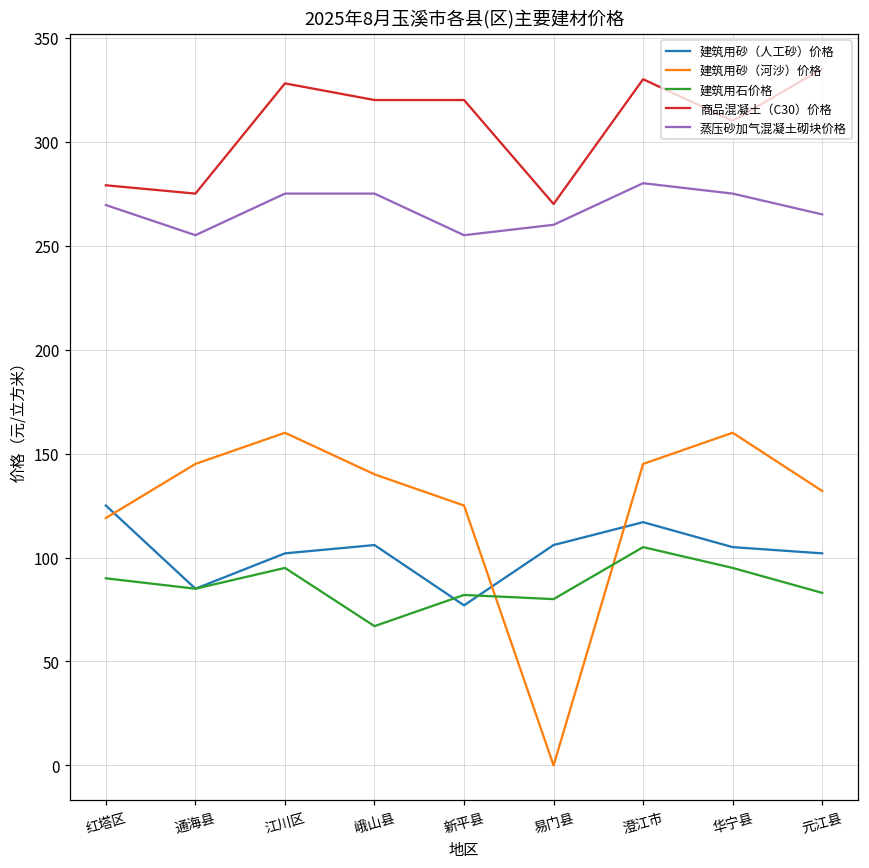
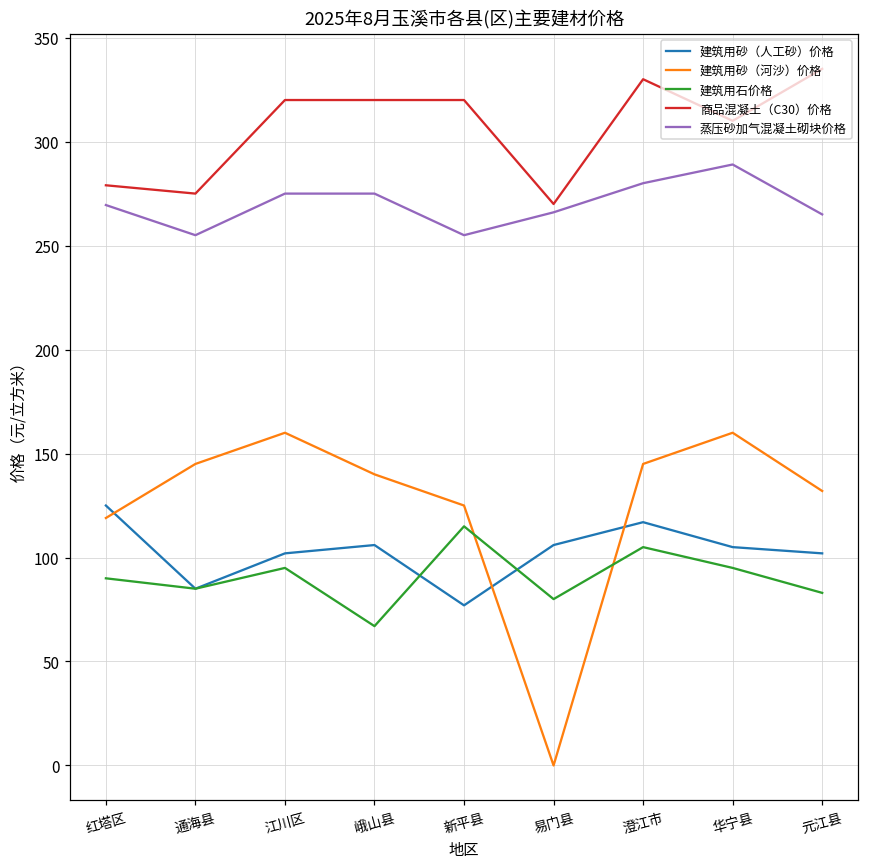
商品混凝土（C30）价格, 江川区: 328 -> 320
建筑用石价格, 新平县: 82 -> 115
蒸压砂加气混凝土砌块价格, 易门县: 260 -> 266
蒸压砂加气混凝土砌块价格, 华宁县: 275 -> 289
